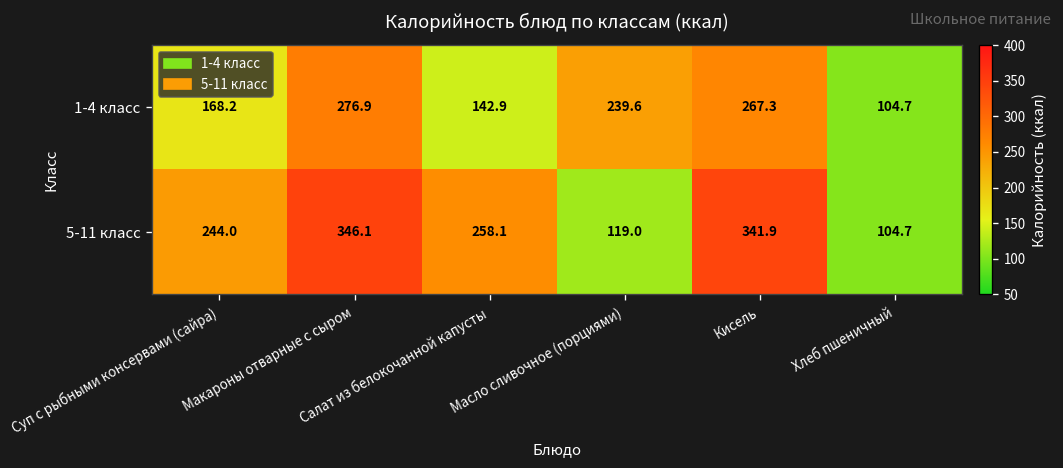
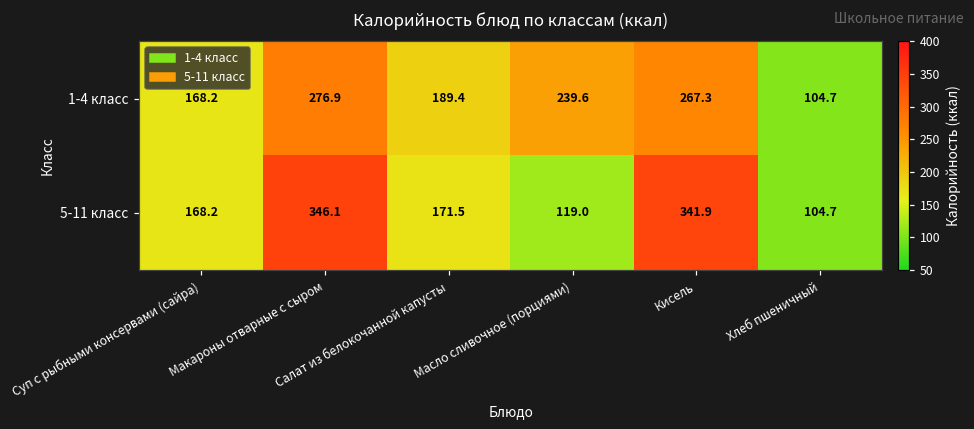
1-4 класс, Салат из белокочанной капусты: 142.9 -> 189.4
5-11 класс, Суп с рыбными консервами (сайра): 244.0 -> 168.2
5-11 класс, Салат из белокочанной капусты: 258.1 -> 171.5
